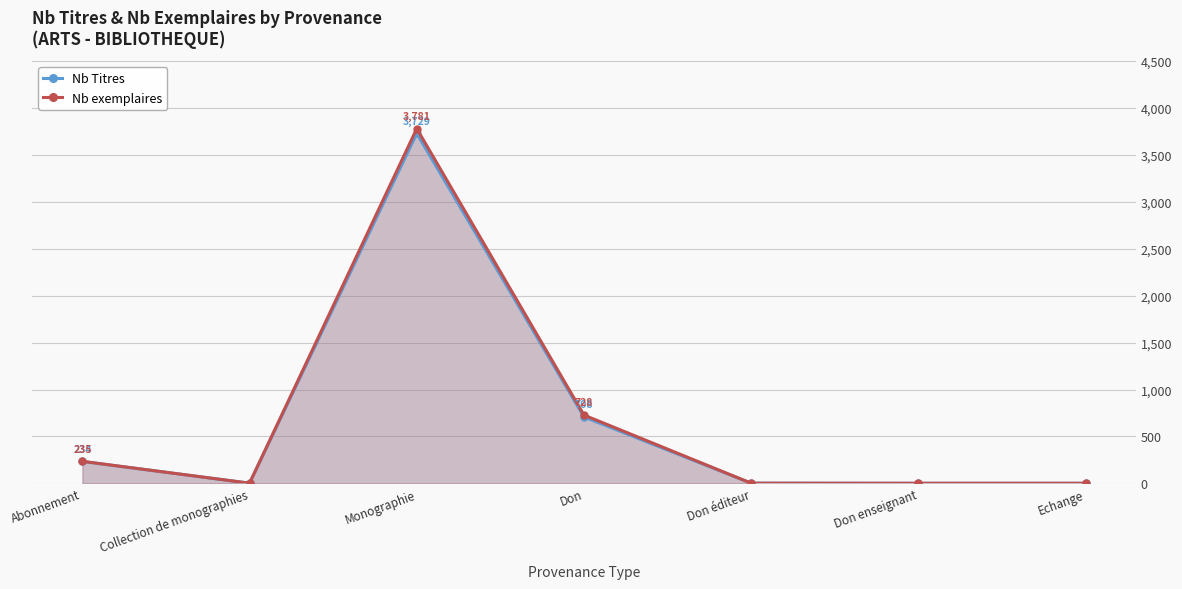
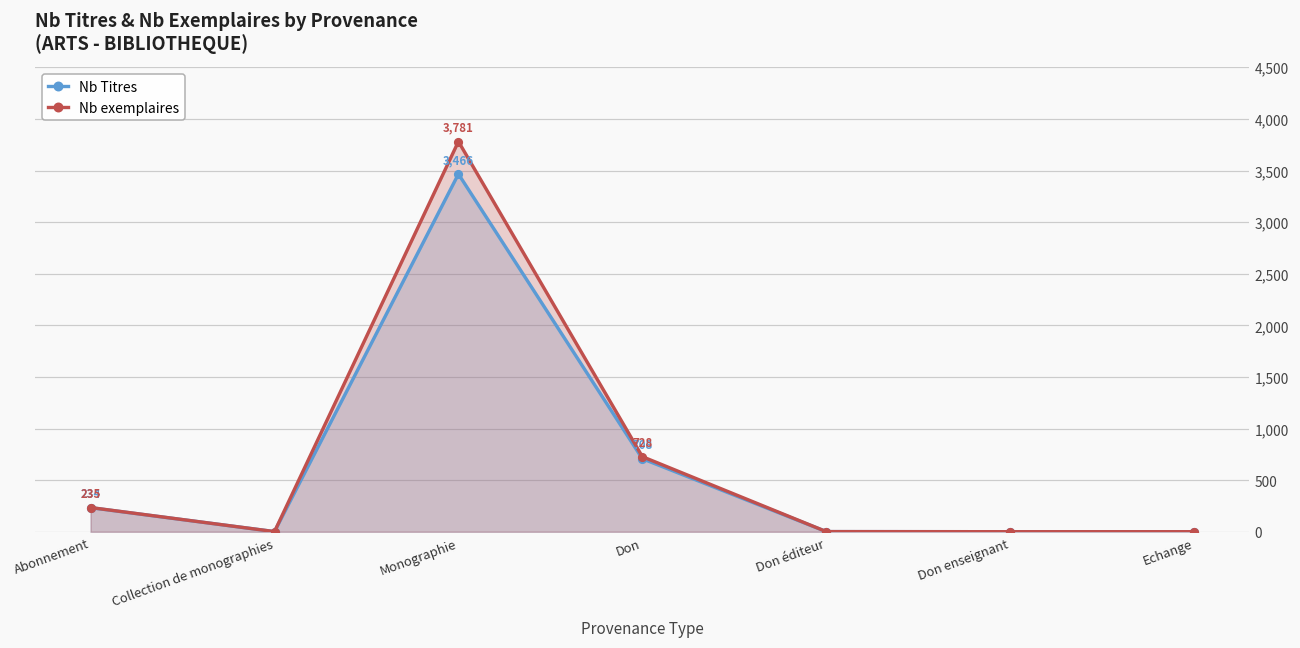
Nb Titres, Monographie: 3,729 -> 3,466
